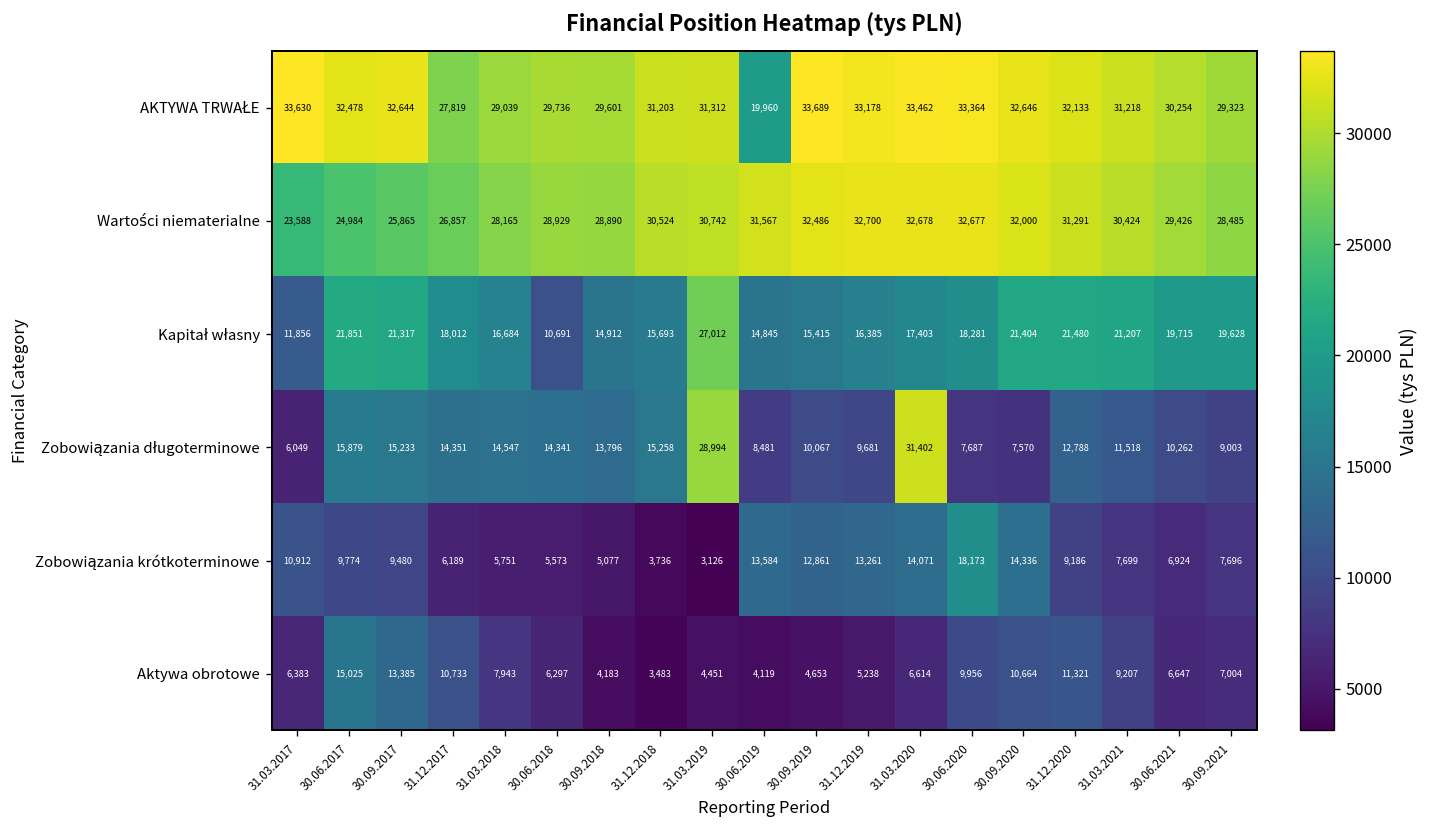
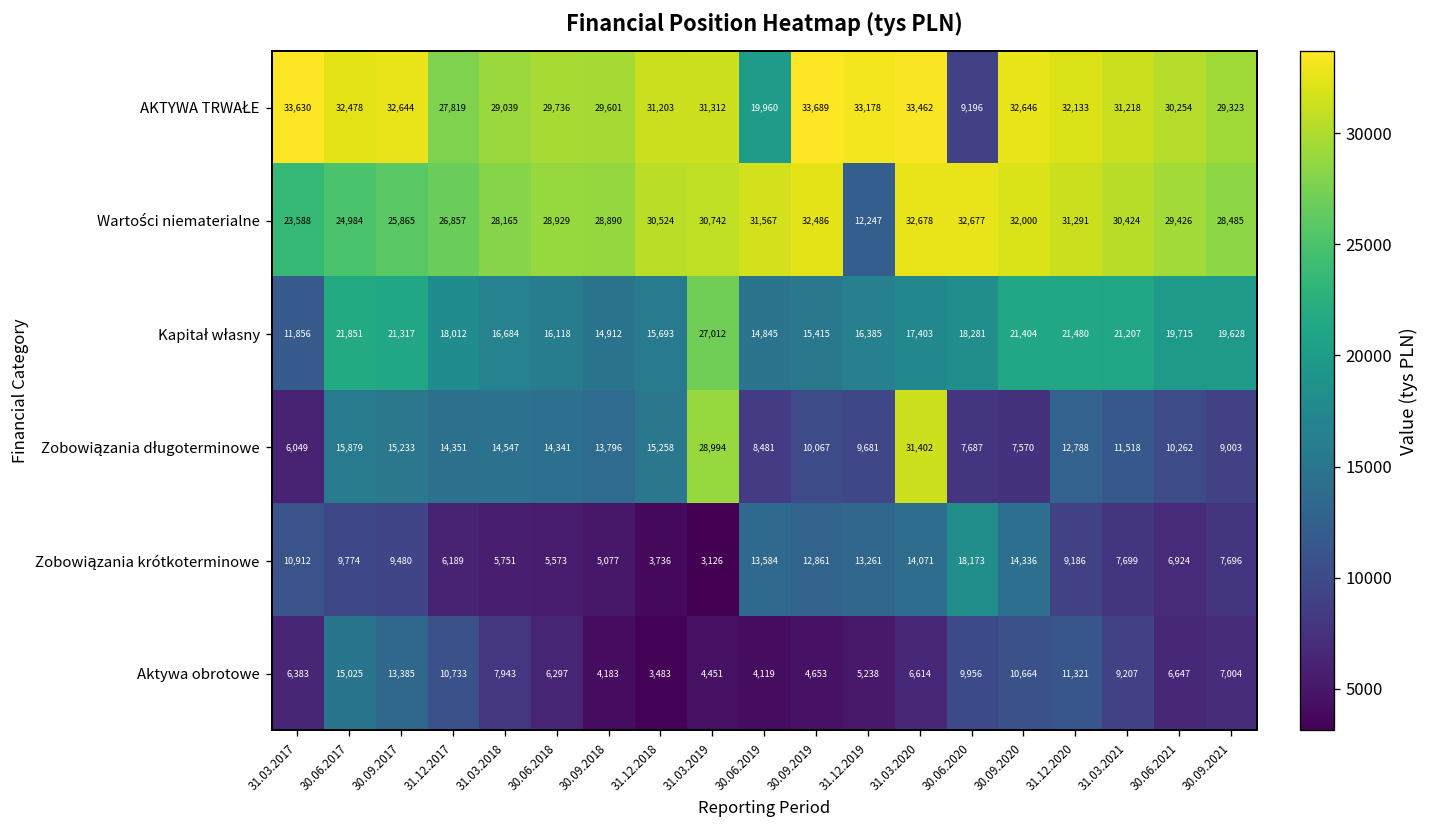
AKTYWA TRWAŁE, 30.06.2020: 33,364 -> 9,196
Wartości niematerialne, 31.12.2019: 32,700 -> 12,247
Kapitał własny, 30.06.2018: 10,691 -> 16,118
